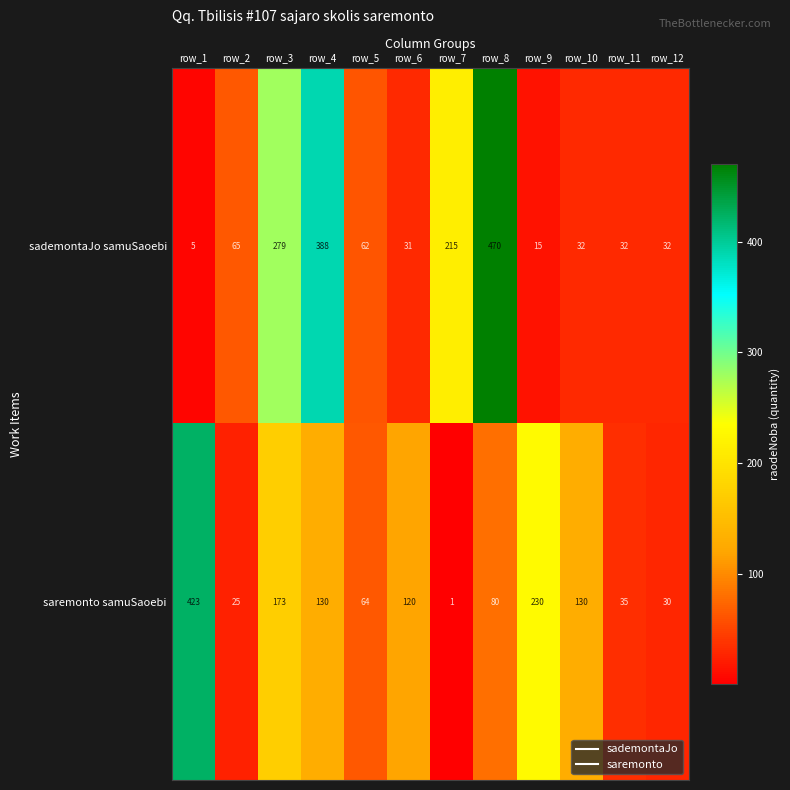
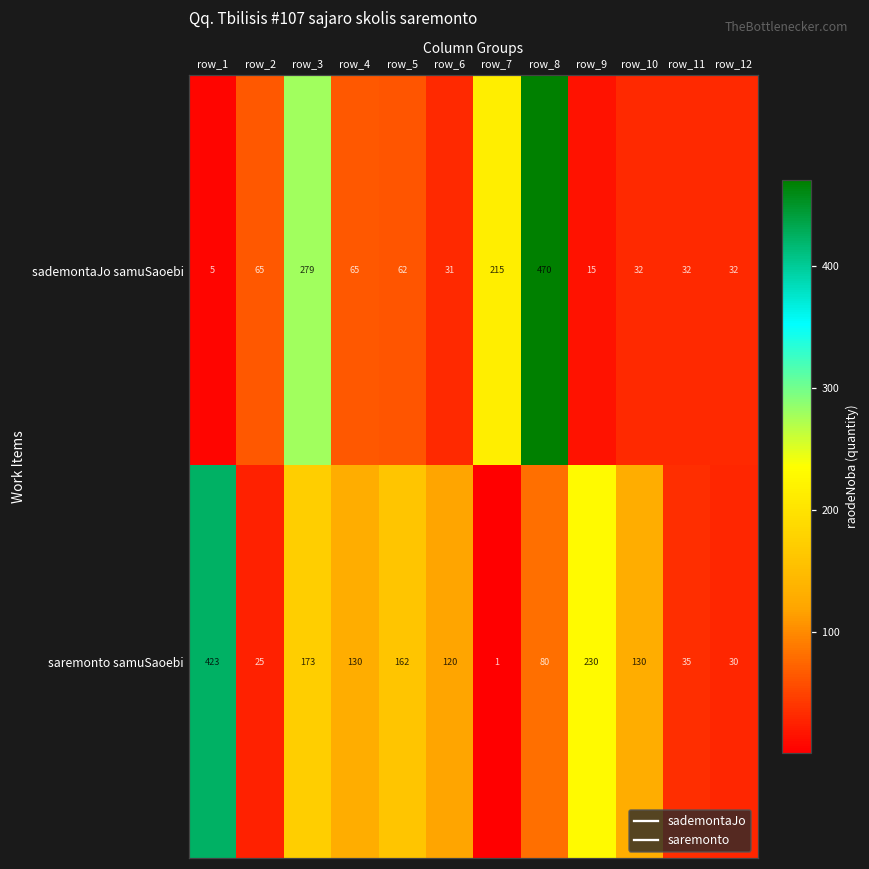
sademontaJo samuSaoebi, row_4: 388 -> 65
saremonto samuSaoebi, row_5: 64 -> 162
